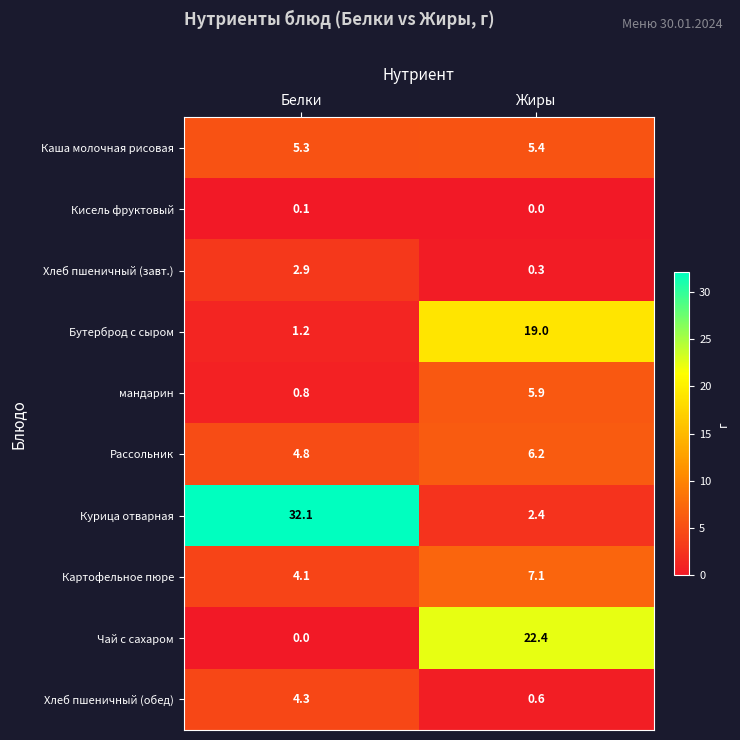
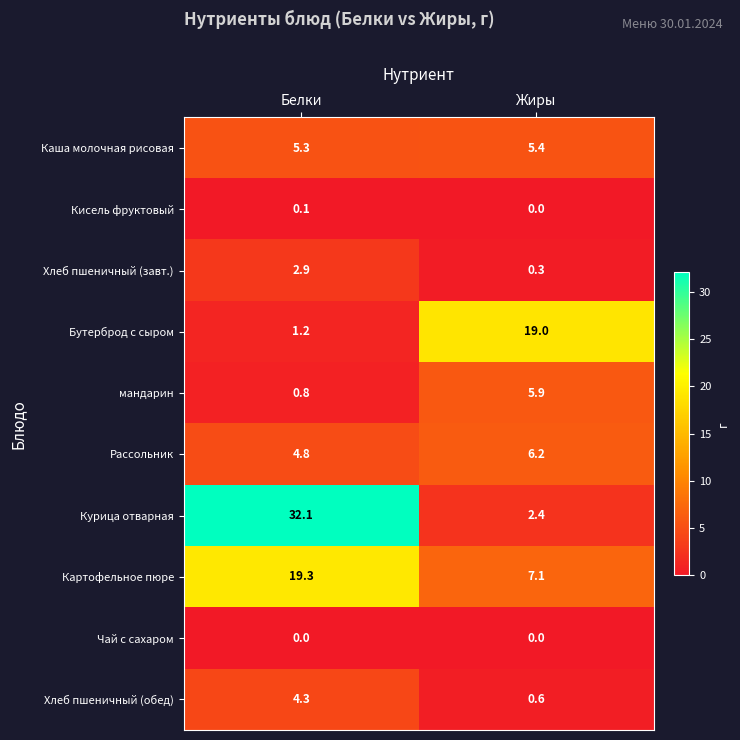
Картофельное пюре, Белки: 4.1 -> 19.3
Чай с сахаром, Жиры: 22.4 -> 0.0
